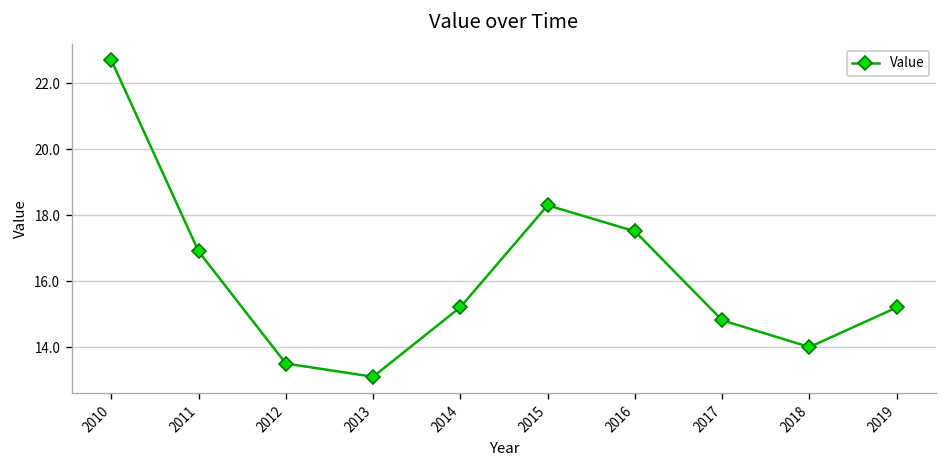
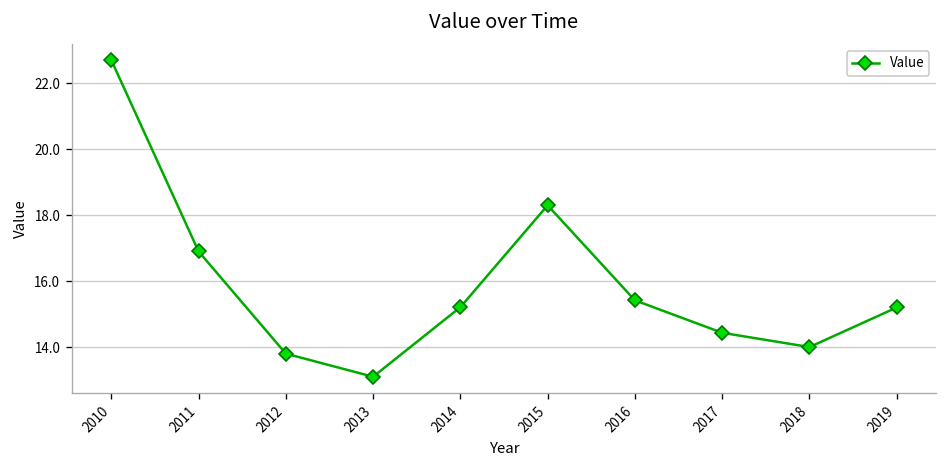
2012: 13.5 -> 13.8
2016: 17.5 -> 15.4
2017: 14.8 -> 14.4
